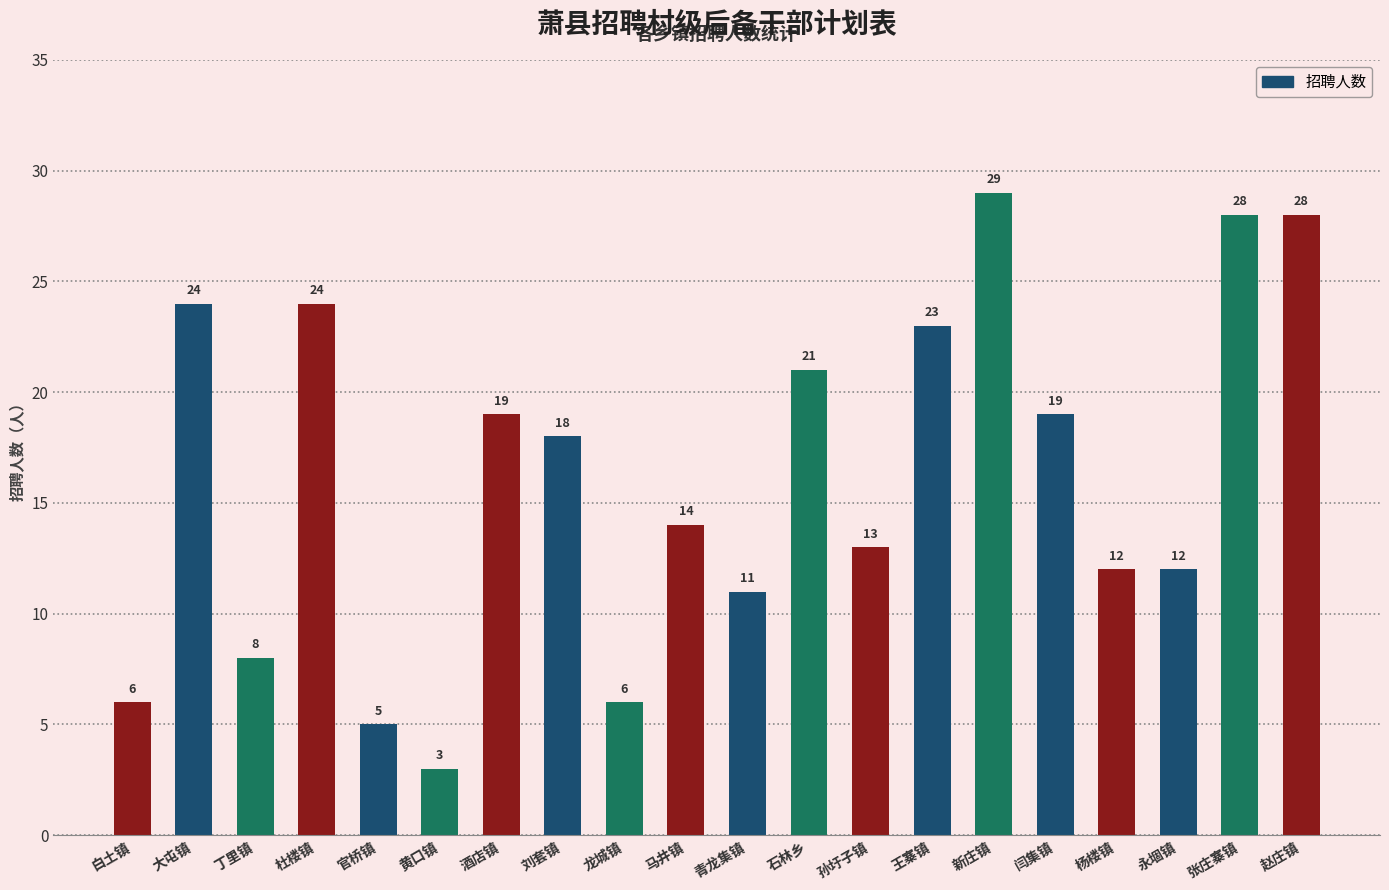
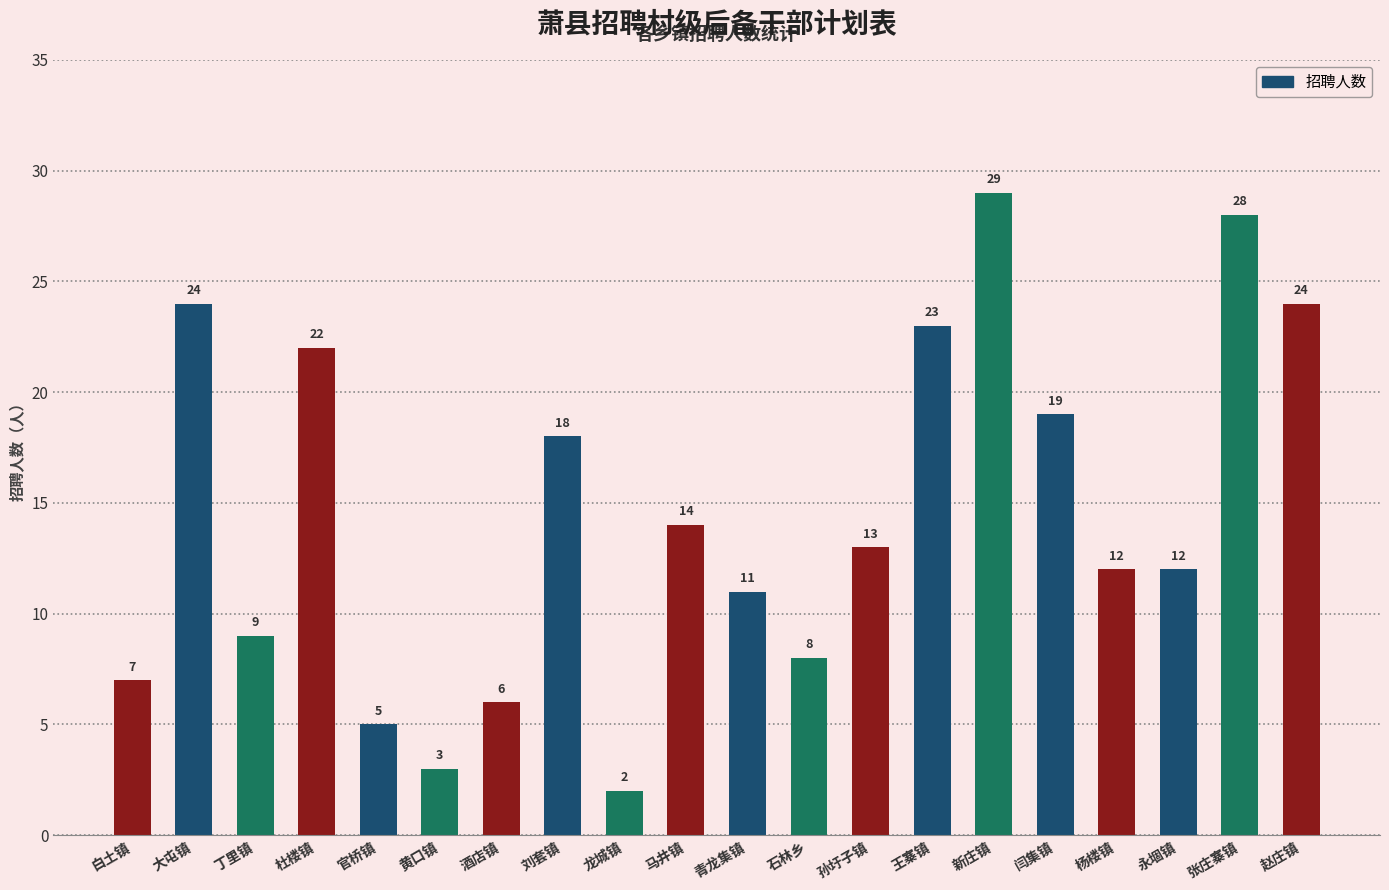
白土镇: 6 -> 7
丁里镇: 8 -> 9
杜楼镇: 24 -> 22
酒店镇: 19 -> 6
龙城镇: 6 -> 2
石林乡: 21 -> 8
赵庄镇: 28 -> 24
